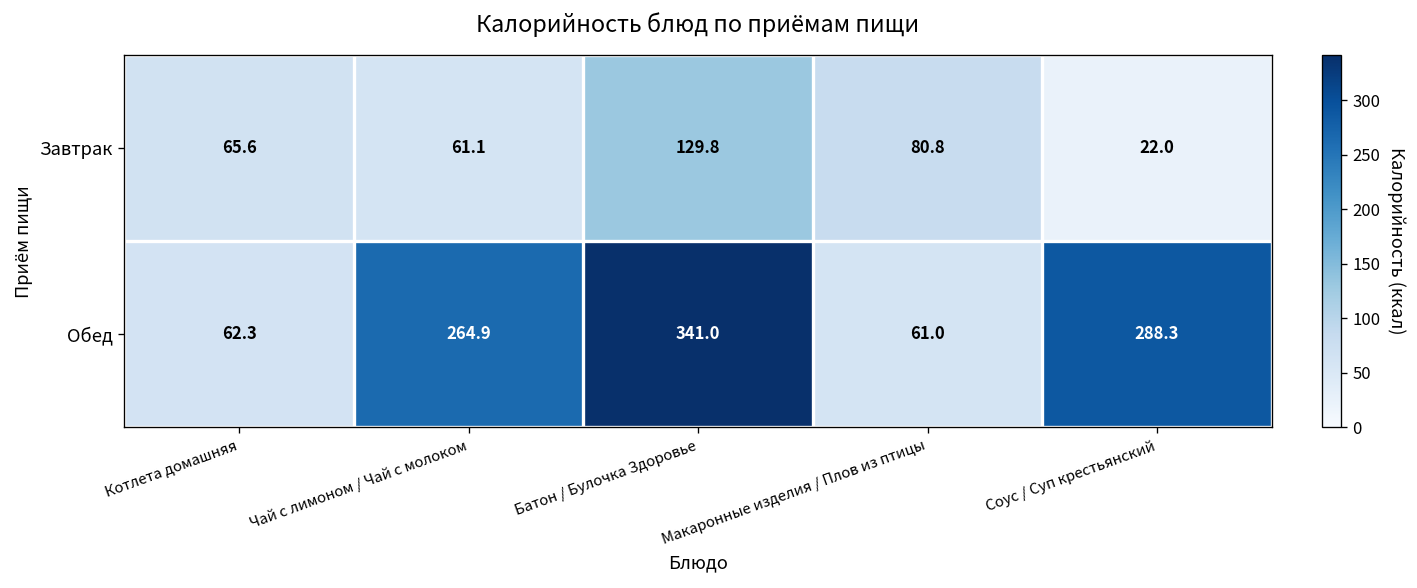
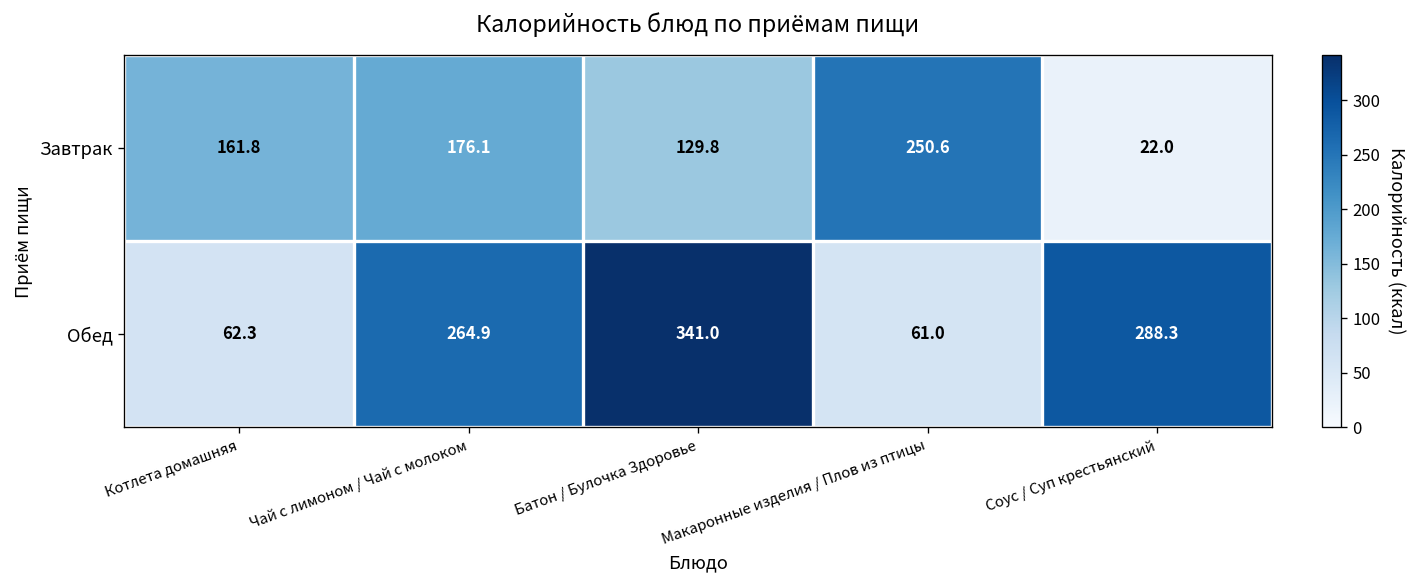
Завтрак, Котлета домашняя: 65.6 -> 161.8
Завтрак, Чай с лимоном / Чай с молоком: 61.1 -> 176.1
Завтрак, Макаронные изделия / Плов из птицы: 80.8 -> 250.6
